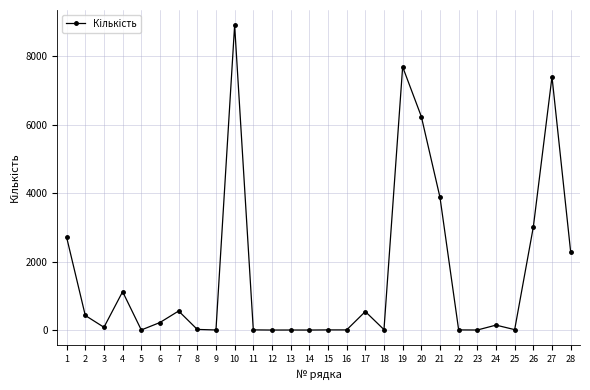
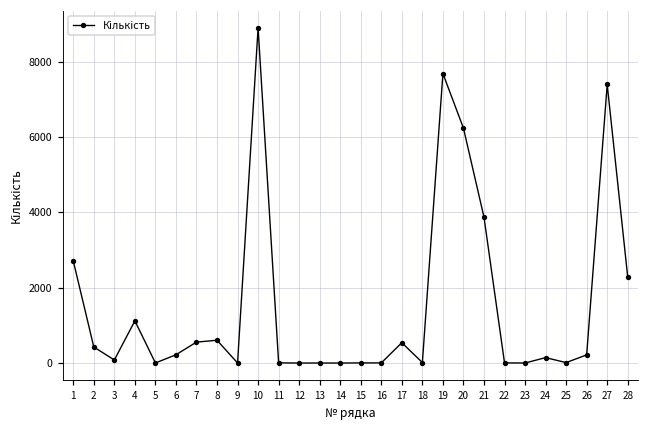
8: 0 -> 600
26: 3000 -> 200
